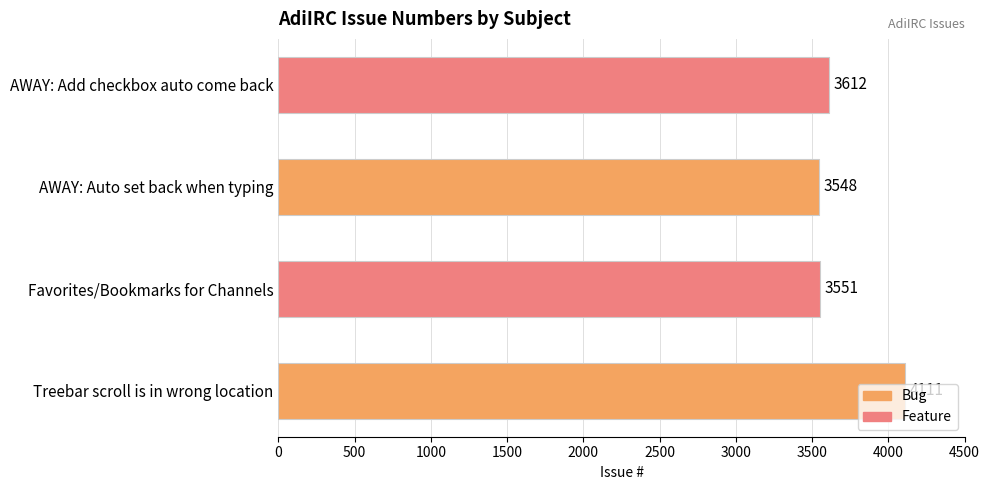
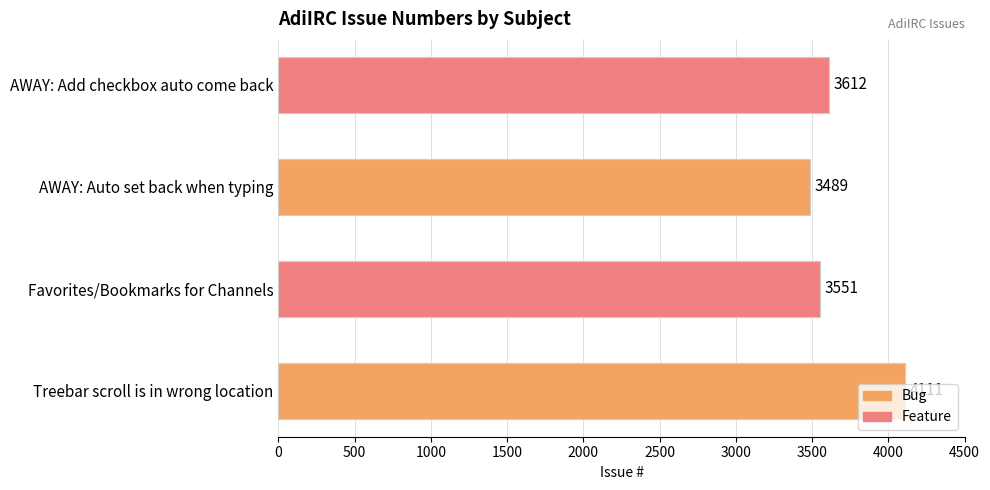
AWAY: Auto set back when typing: 3548 -> 3489
